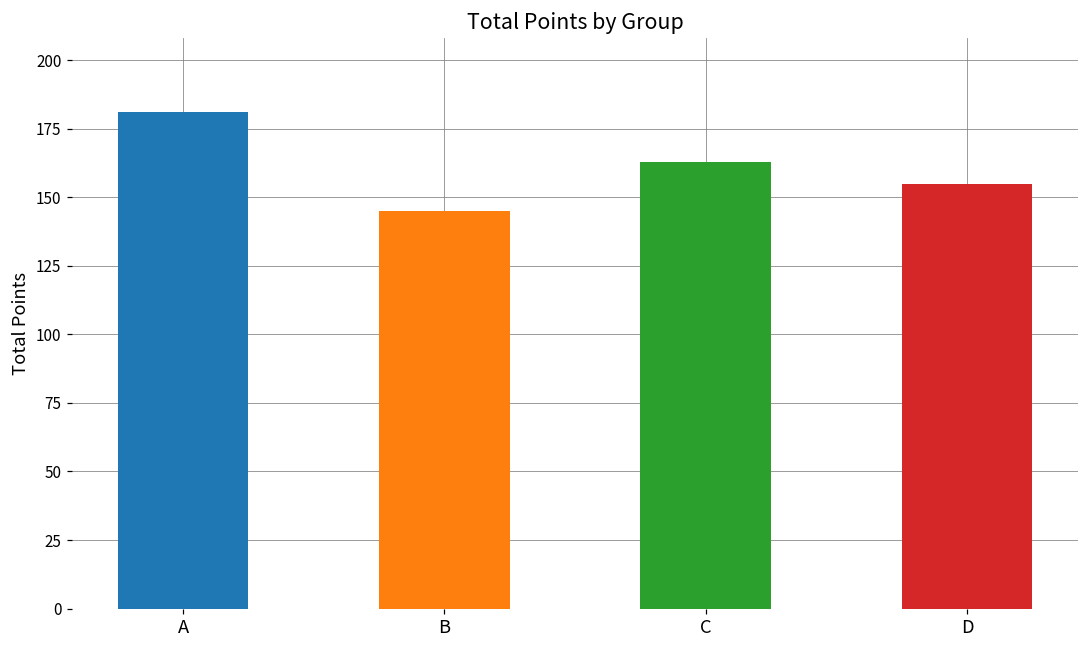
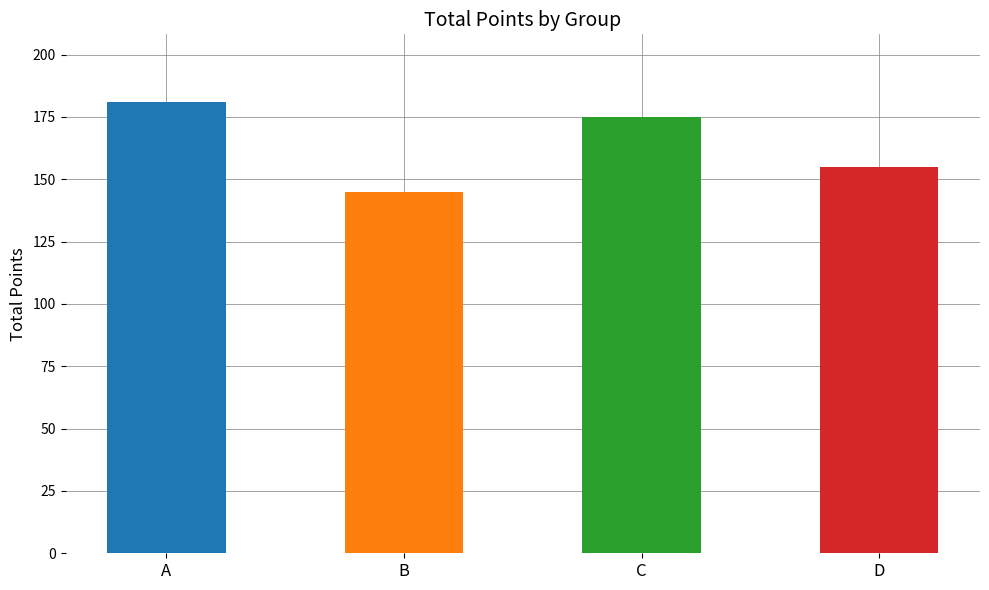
C: 163 -> 175
